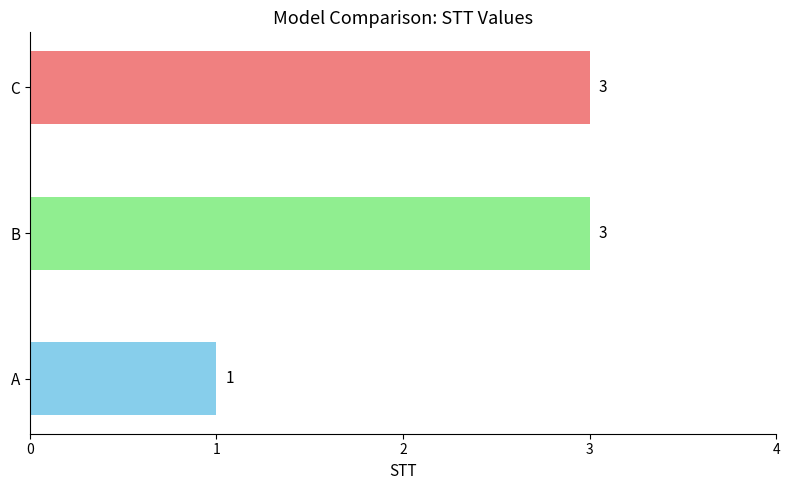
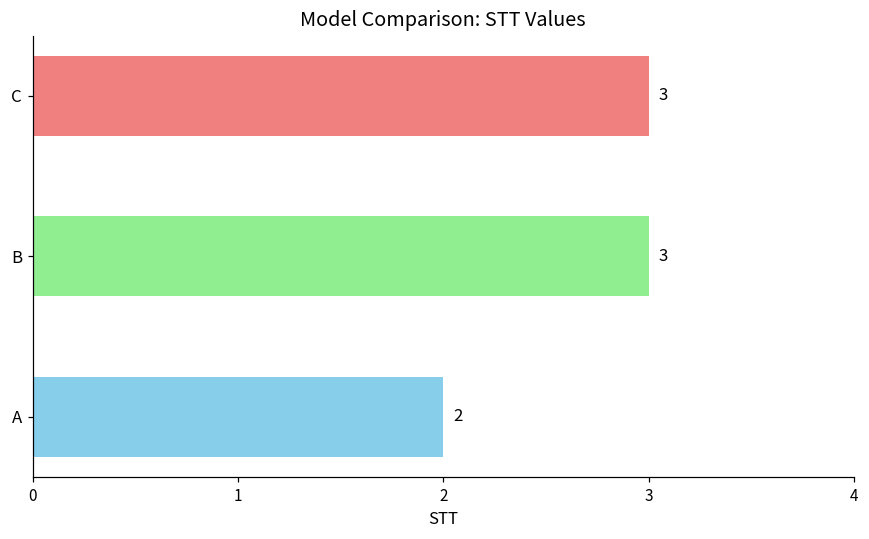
A: 1 -> 2
